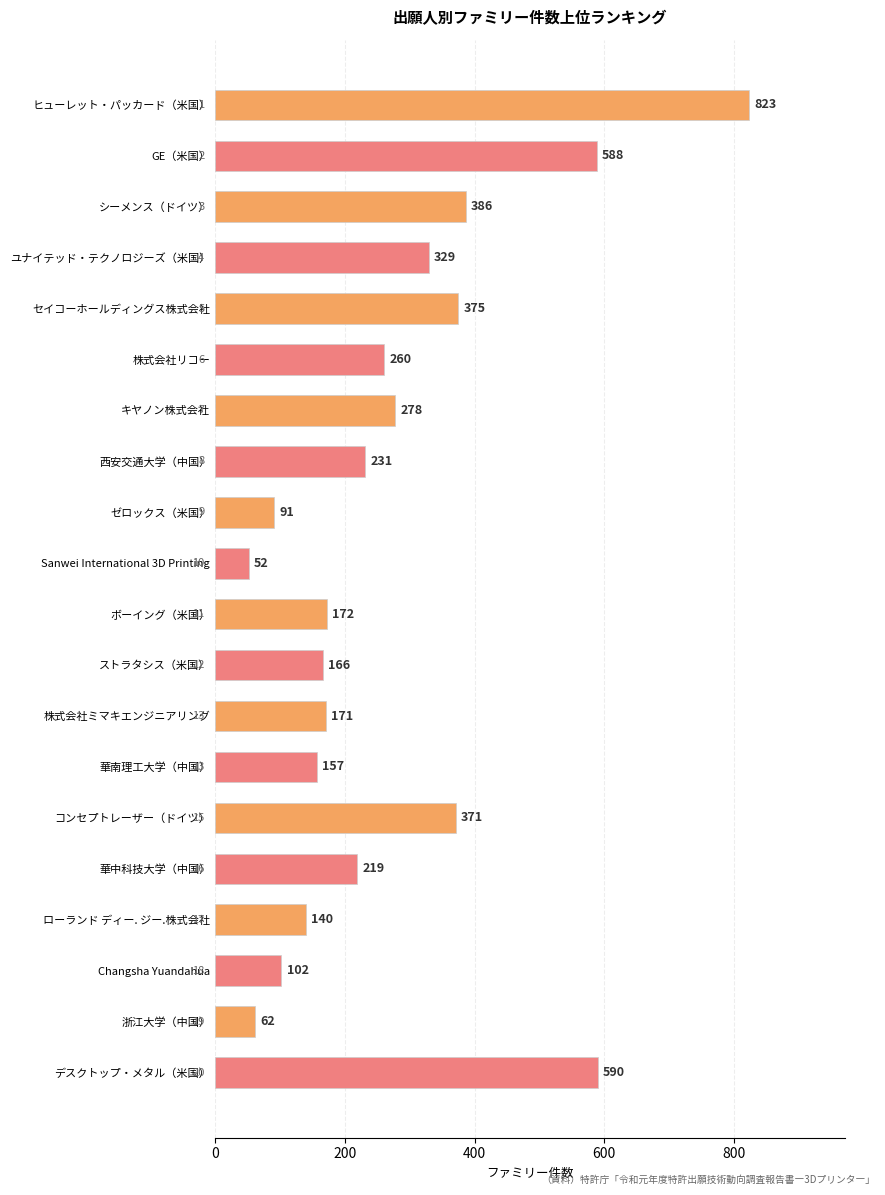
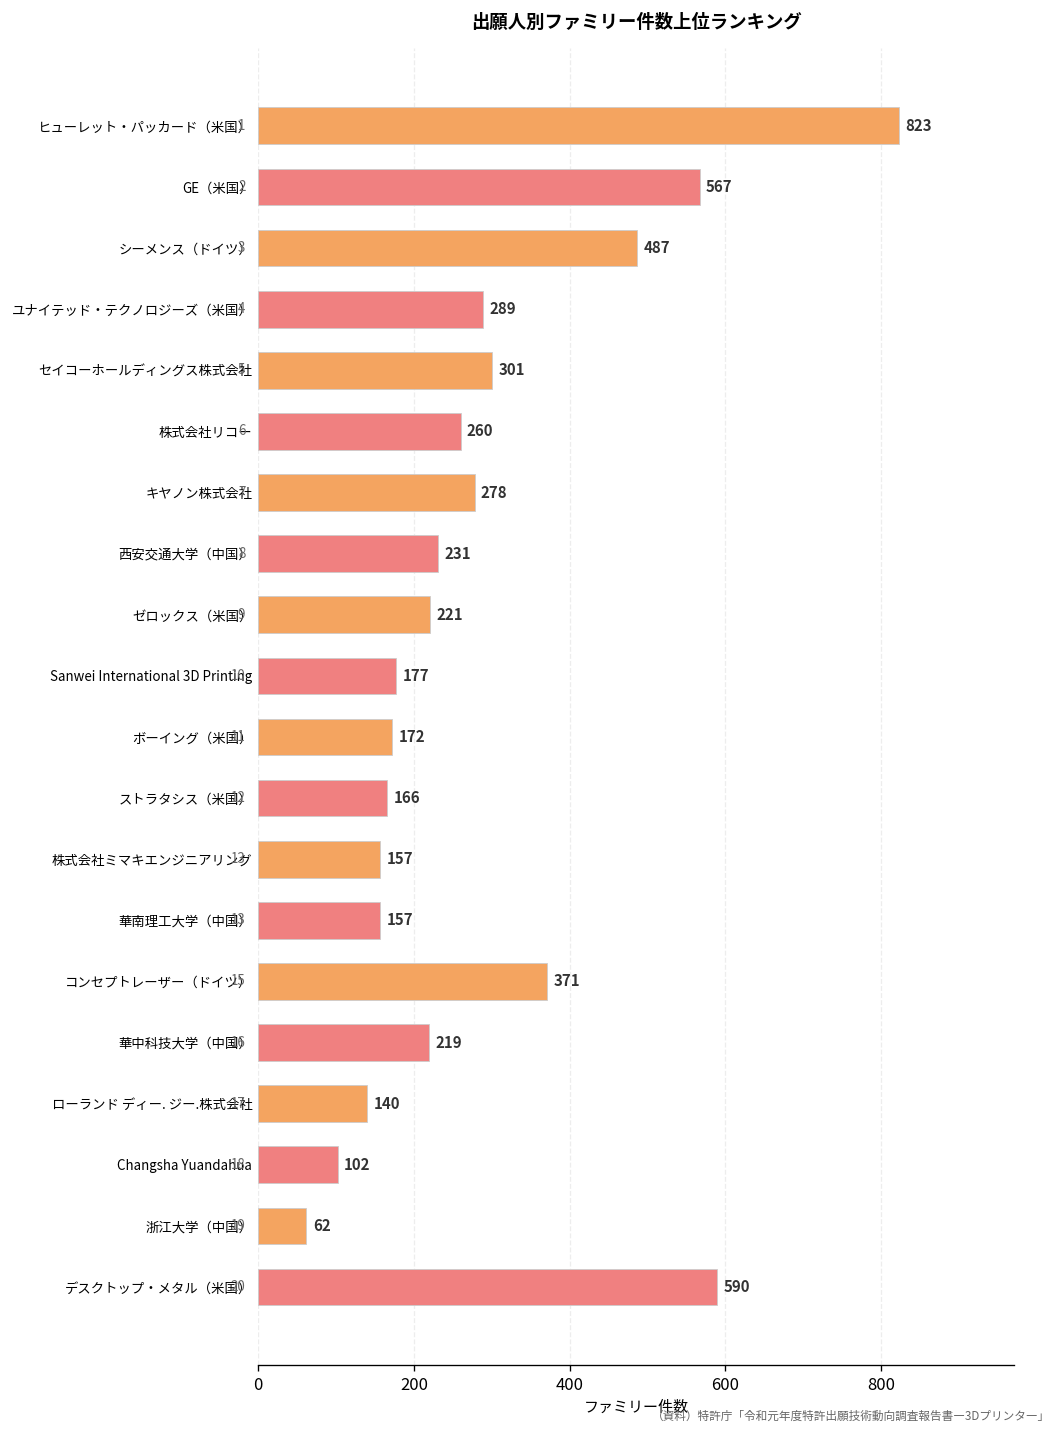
GE（米国）: 588 -> 567
シーメンス（ドイツ）: 386 -> 487
ユナイテッド・テクノロジーズ（米国）: 329 -> 289
セイコーホールディングス株式会社: 375 -> 301
ゼロックス（米国）: 91 -> 221
Sanwei International 3D Printing: 52 -> 177
株式会社ミマキエンジニアリング: 171 -> 157
